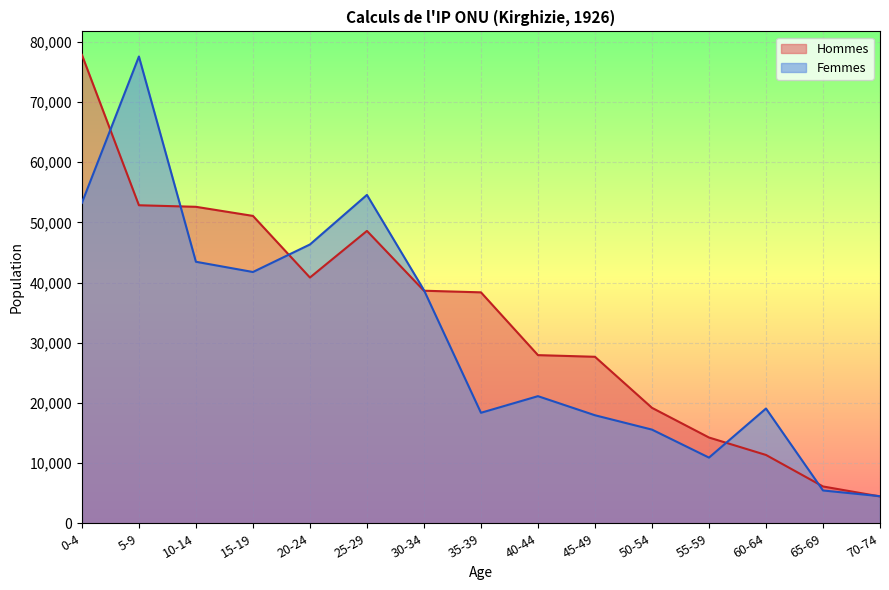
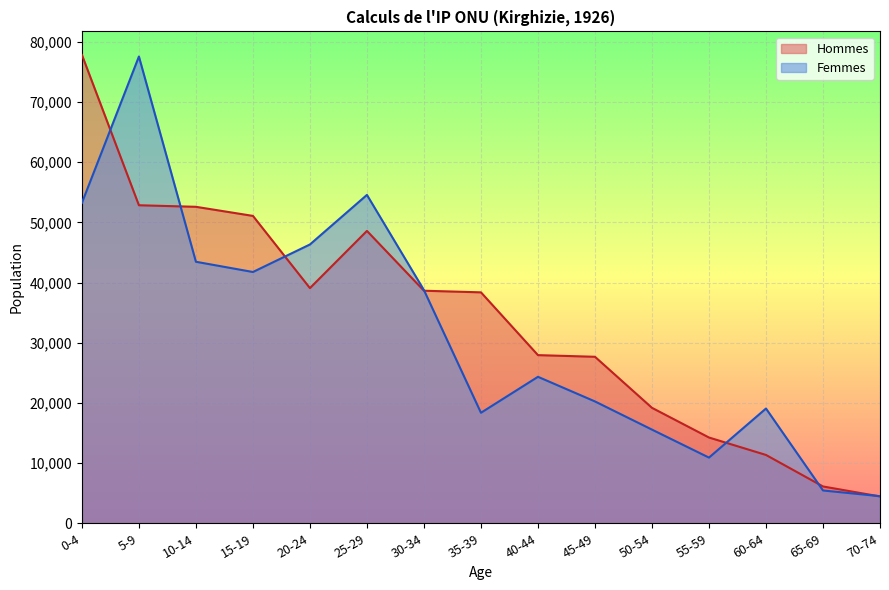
Hommes, 20-24: 41,000 -> 39,000
Femmes, 40-44: 21,000 -> 24,000
Femmes, 45-49: 18,000 -> 20,000
